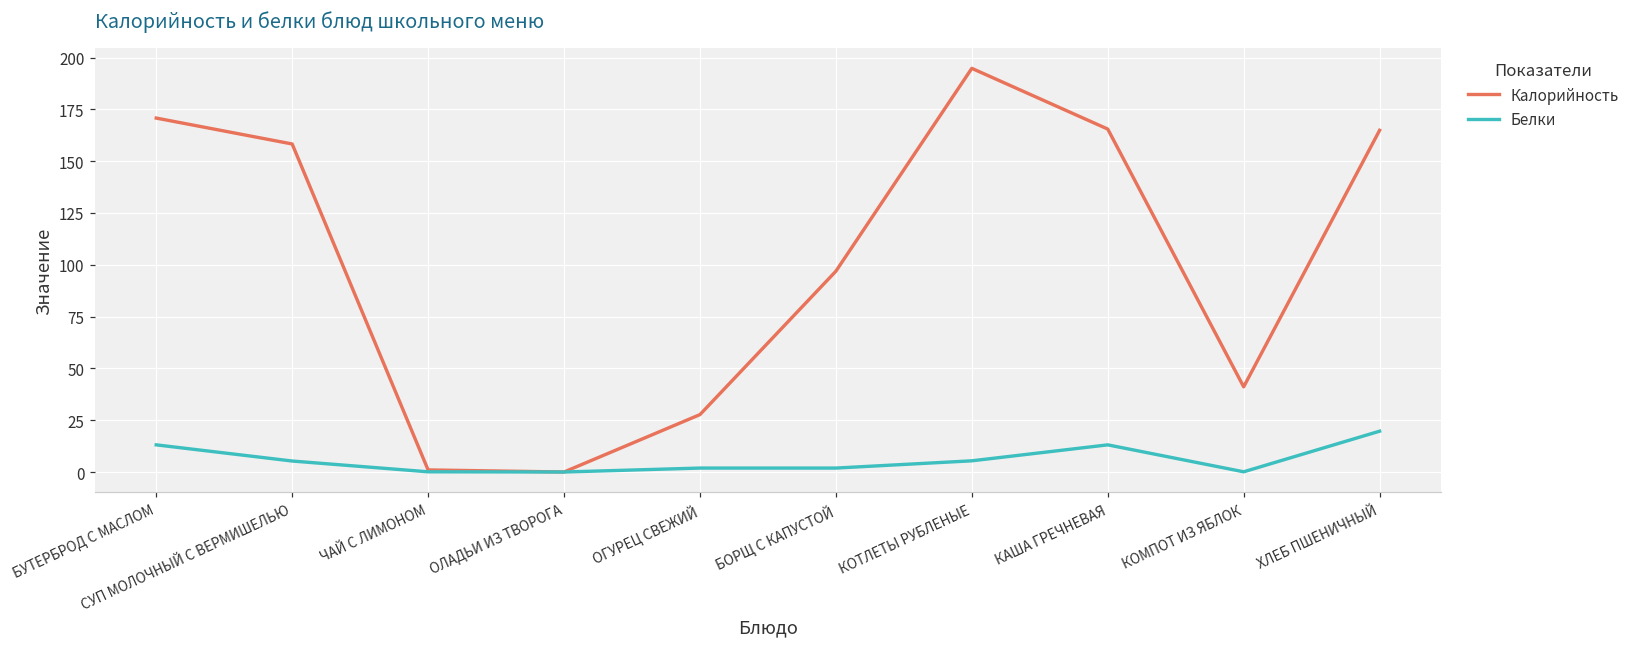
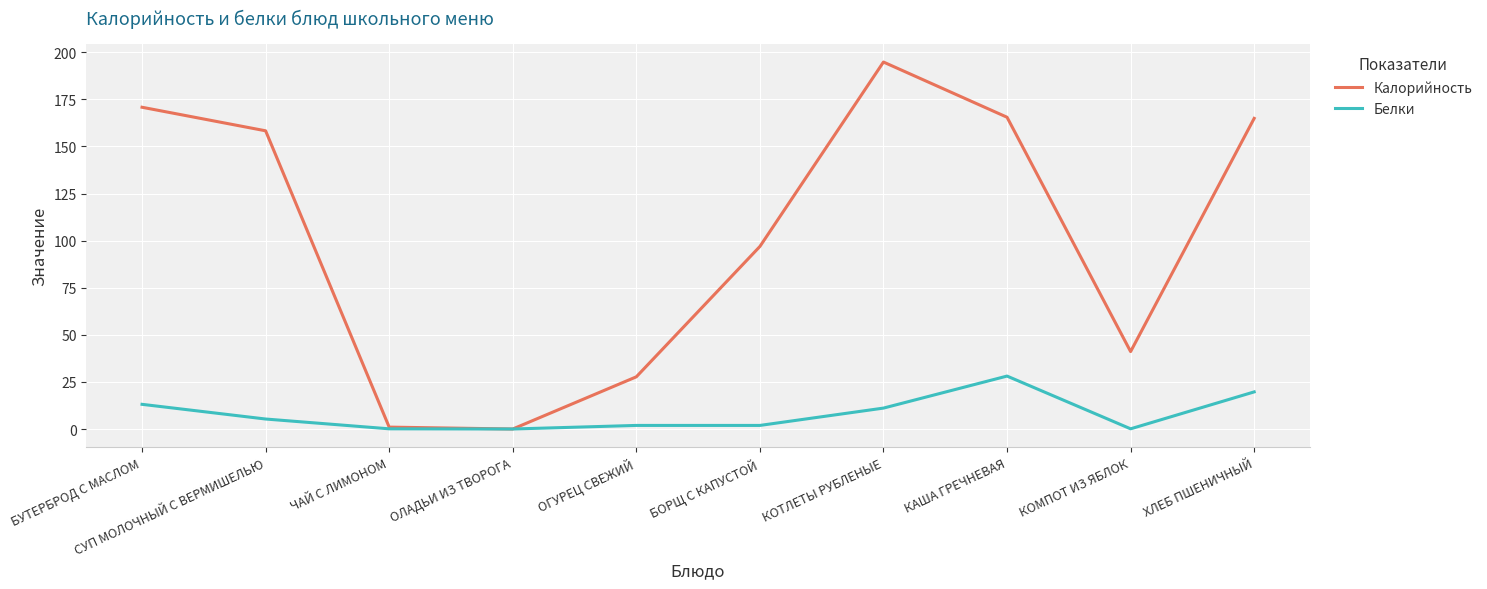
Белки, КОТЛЕТЫ РУБЛЕНЫЕ: 5 -> 11
Белки, КАША ГРЕЧНЕВАЯ: 13 -> 28
